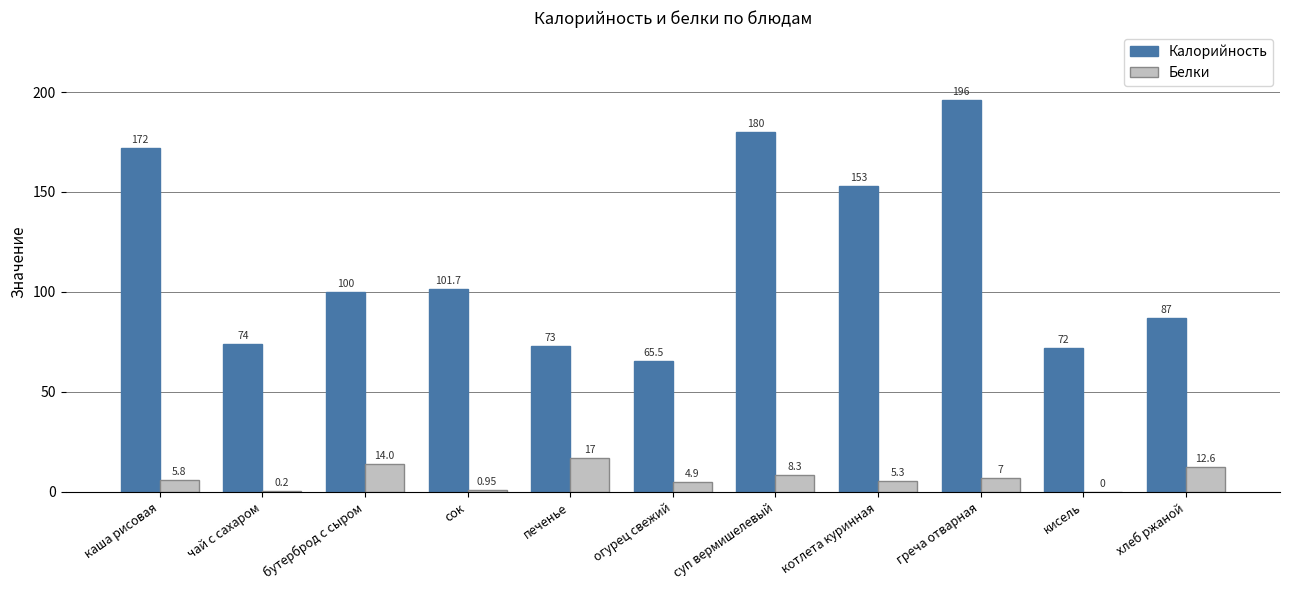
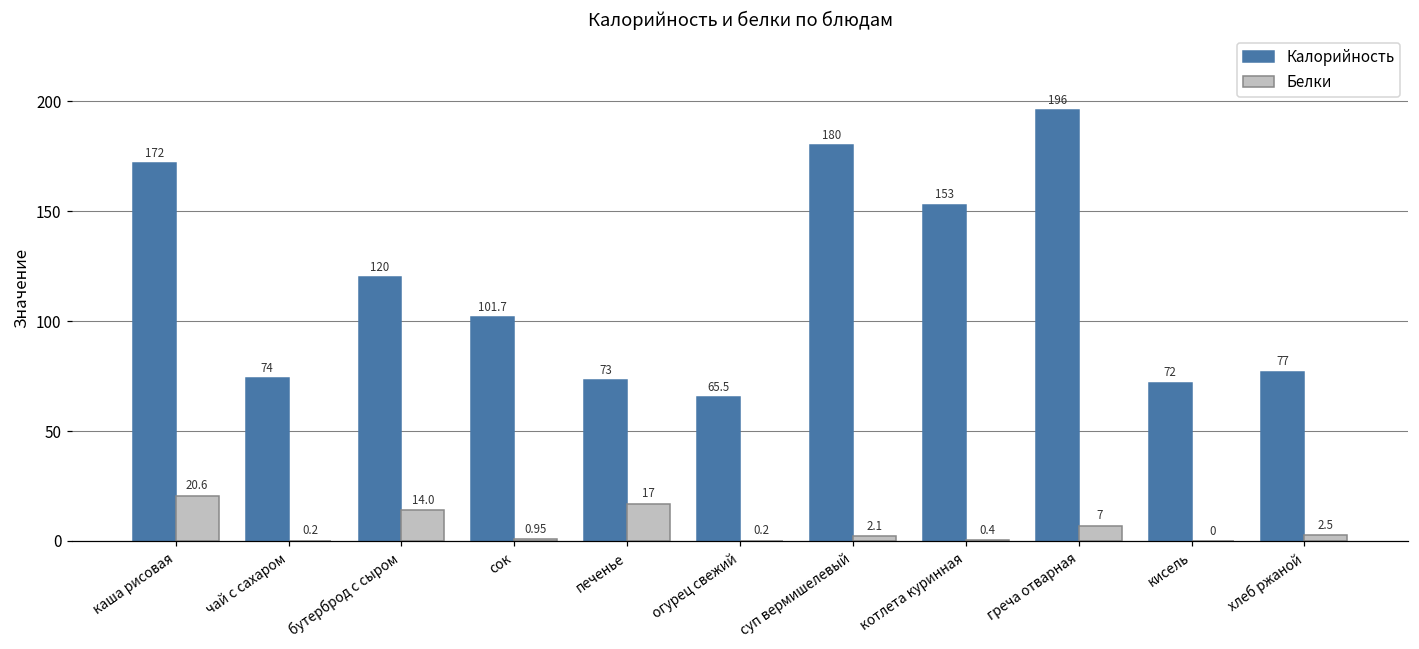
Белки, каша рисовая: 5.8 -> 20.6
Калорийность, бутерброд с сыром: 100 -> 120
Белки, огурец свежий: 4.9 -> 0.2
Белки, суп вермишелевый: 8.3 -> 2.1
Белки, котлета куринная: 5.3 -> 0.4
Калорийность, хлеб ржаной: 87 -> 77
Белки, хлеб ржаной: 12.6 -> 2.5
